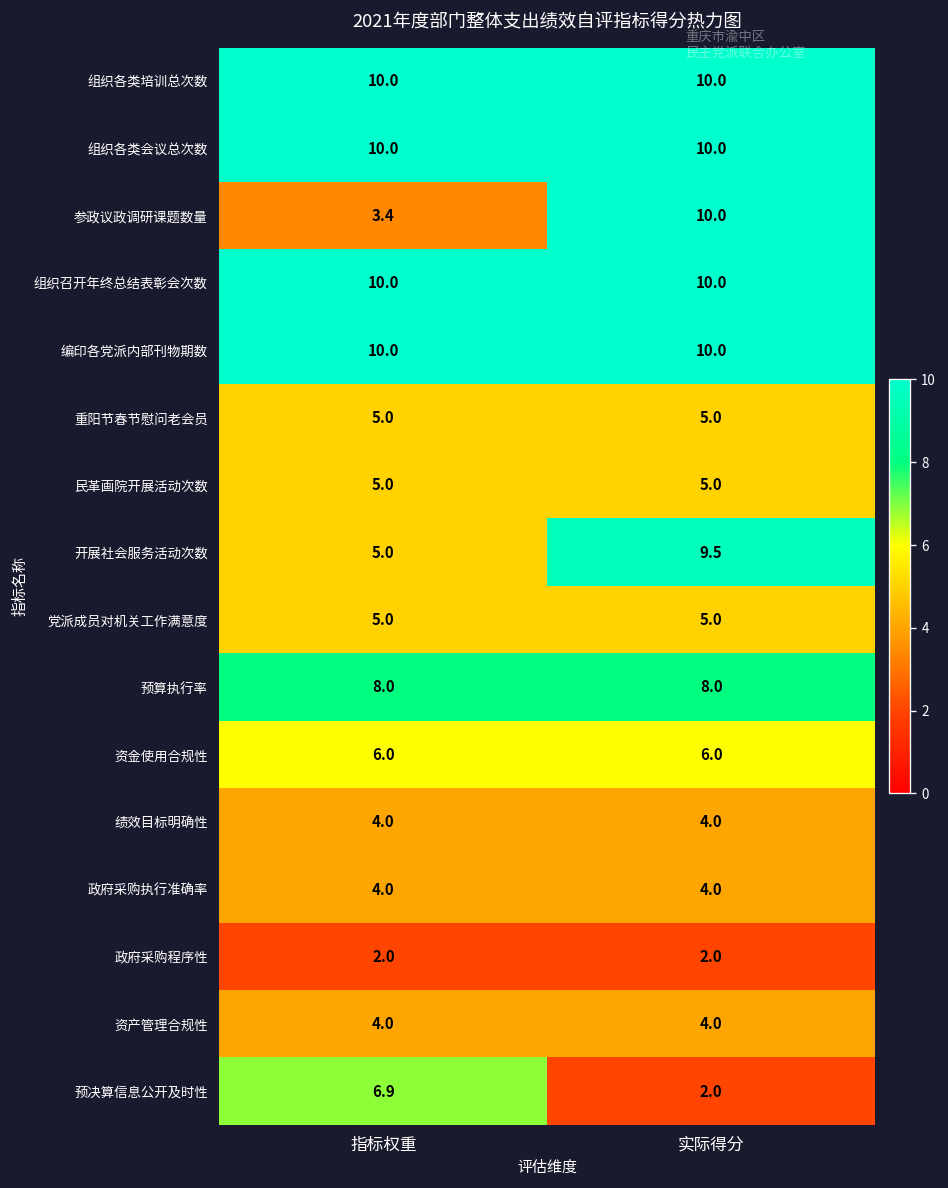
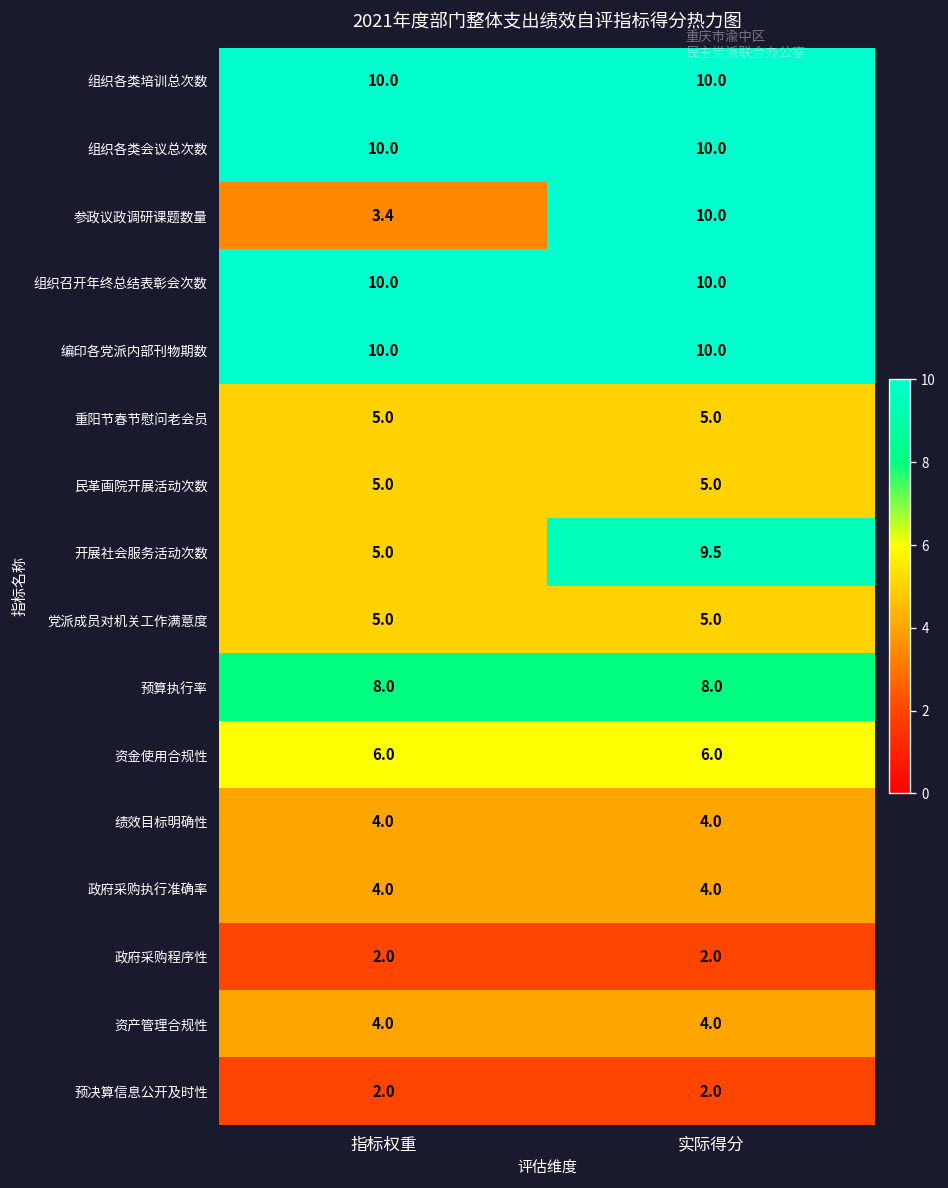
预决算信息公开及时性, 指标权重: 6.9 -> 2.0
